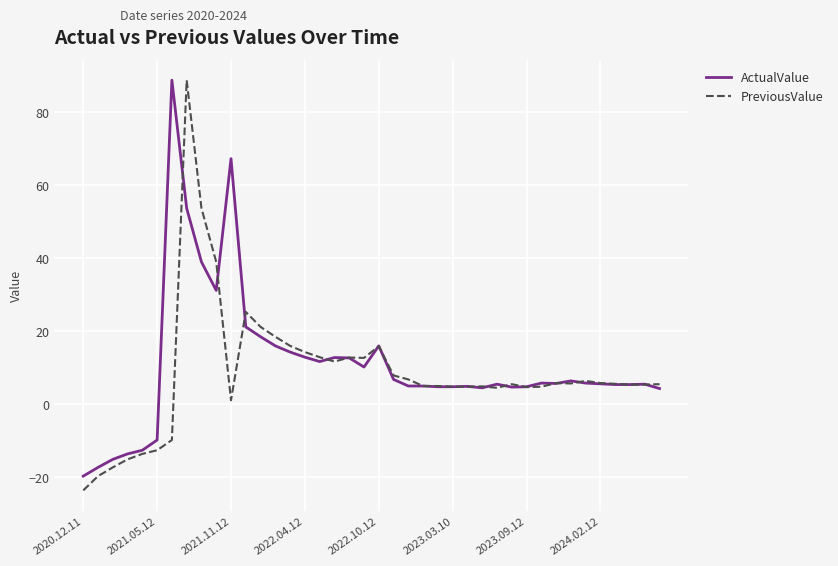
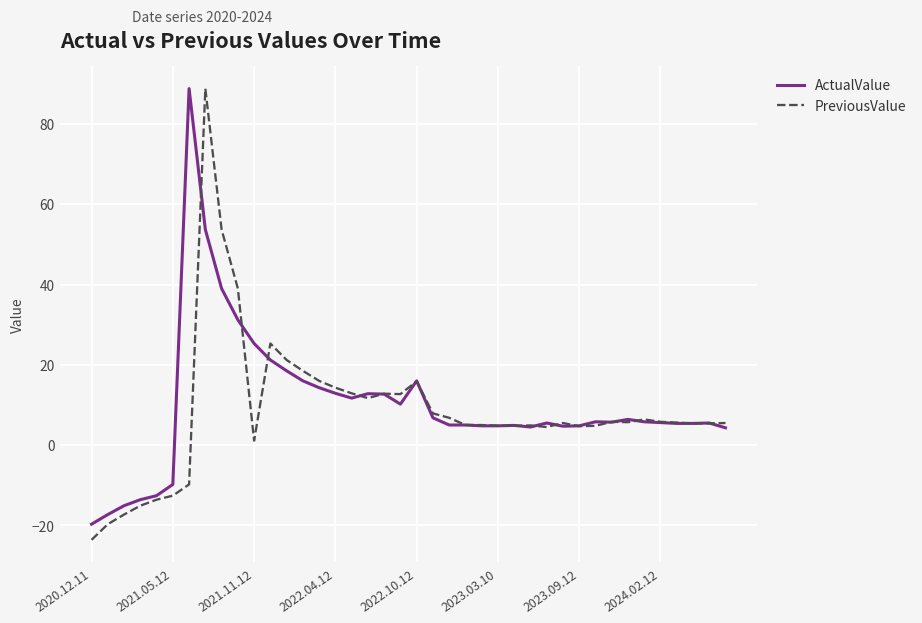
ActualValue, 2021.11.12: 67 -> 25
